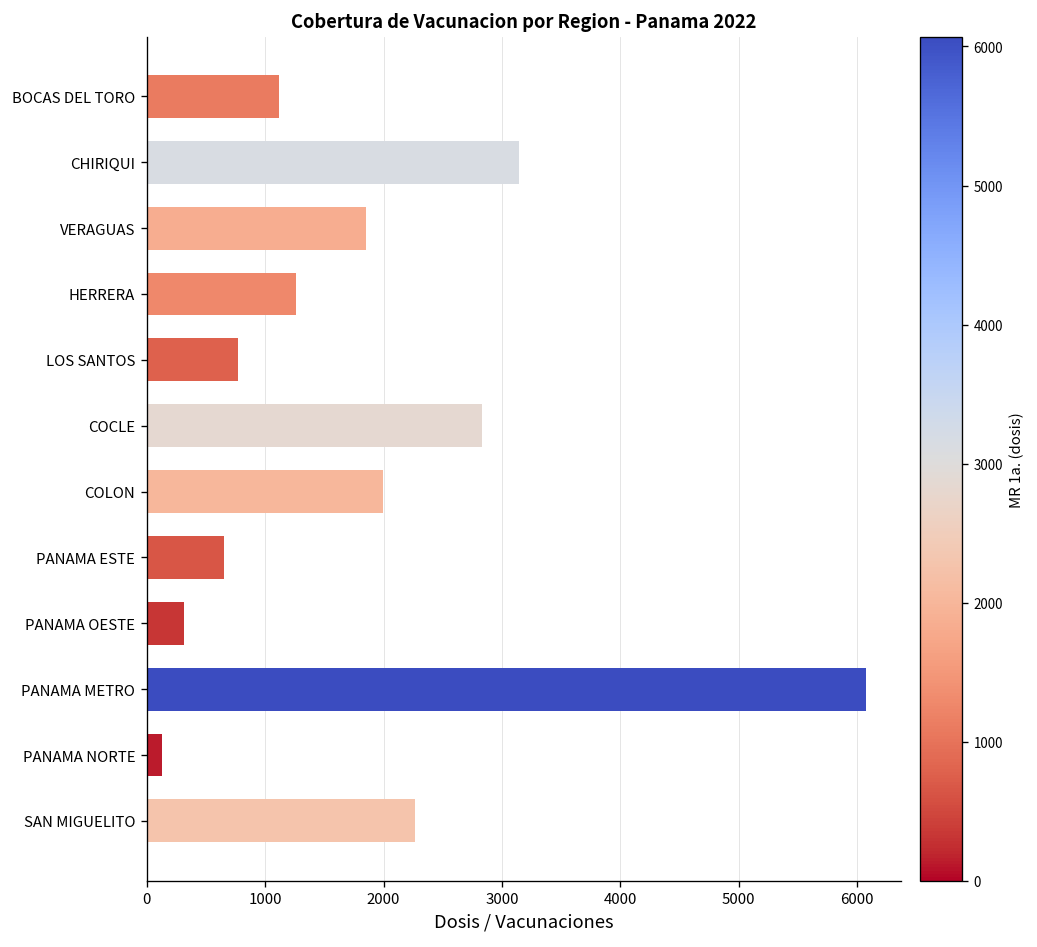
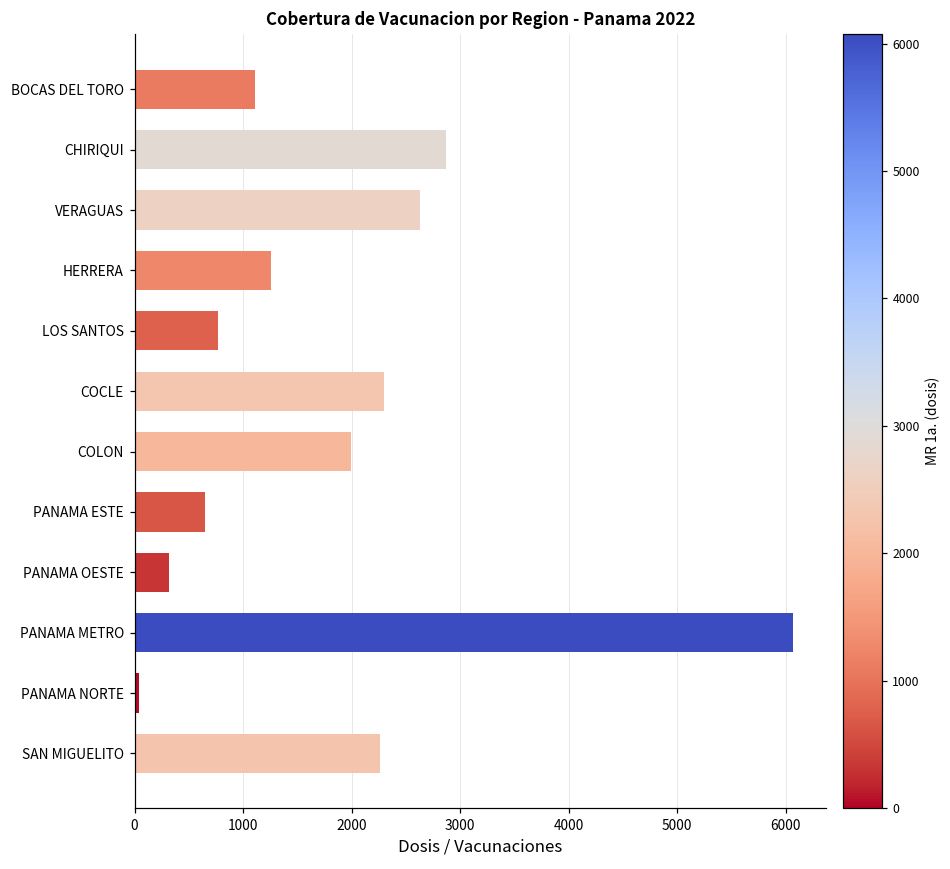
CHIRIQUI: 3100 -> 2900
VERAGUAS: 1800 -> 2600
COCLE: 2800 -> 2300
PANAMA NORTE: 100 -> 0
